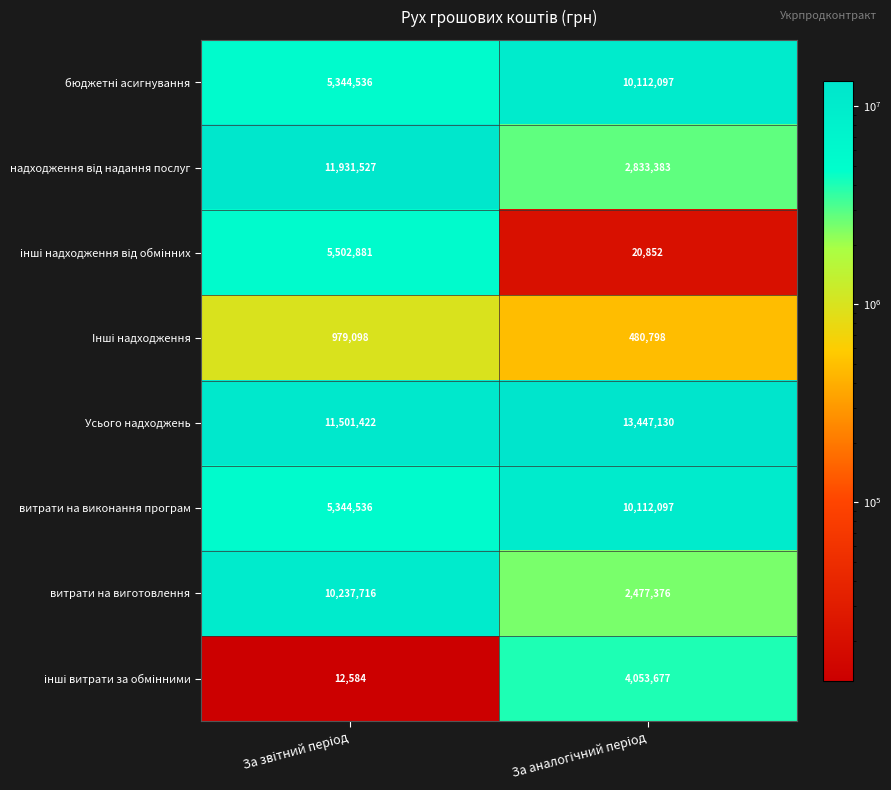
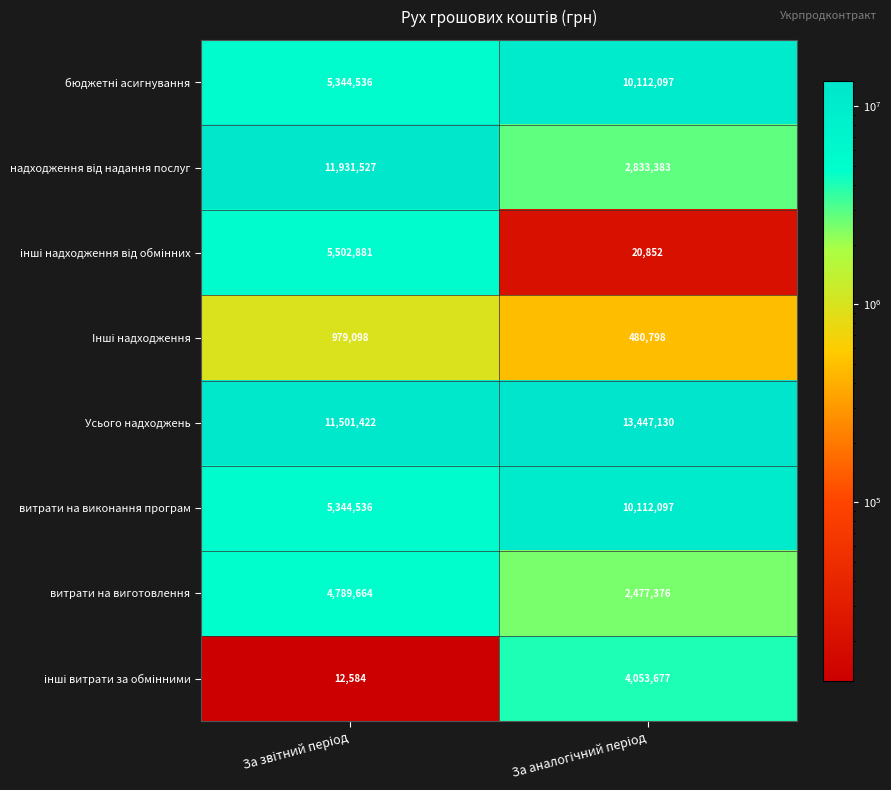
витрати на виготовлення, За звітний період: 10,237,716 -> 4,789,664
